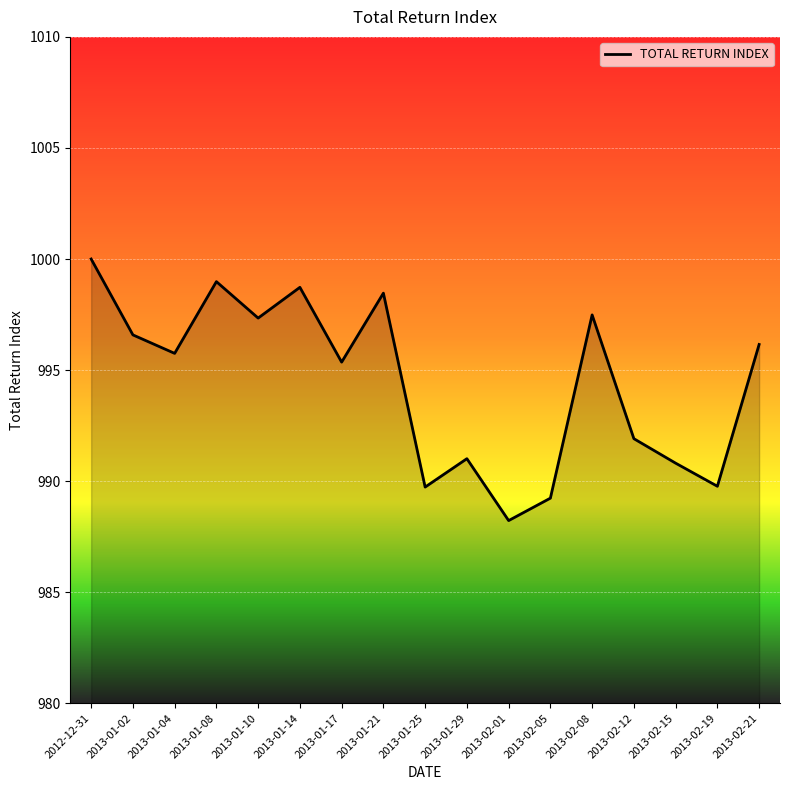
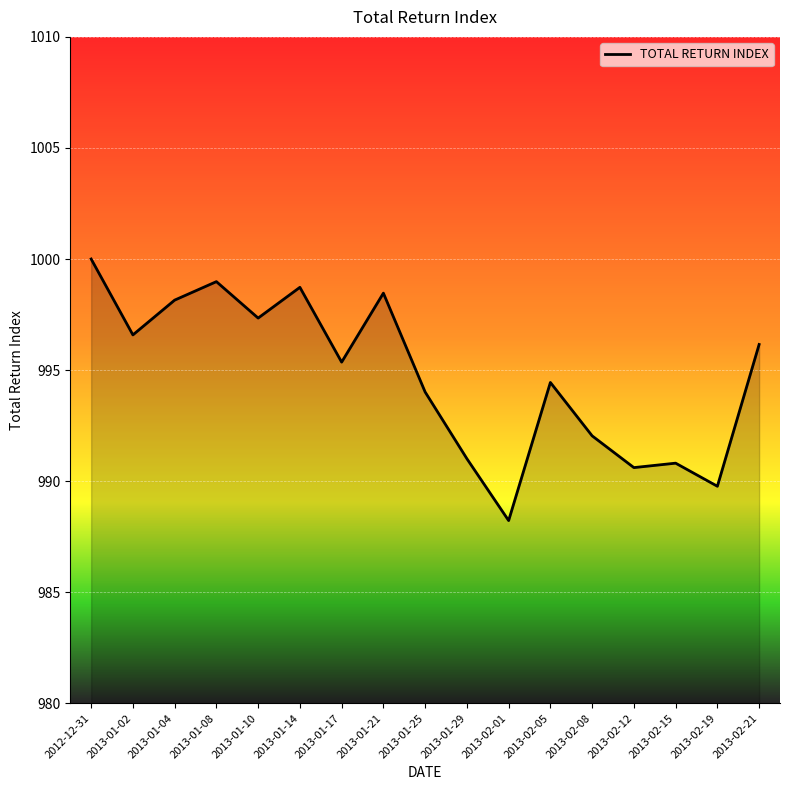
2013-01-04: 995.8 -> 998.1
2013-01-25: 989.7 -> 994.0
2013-02-05: 989.2 -> 994.4
2013-02-08: 997.5 -> 992.0
2013-02-12: 991.9 -> 990.6
